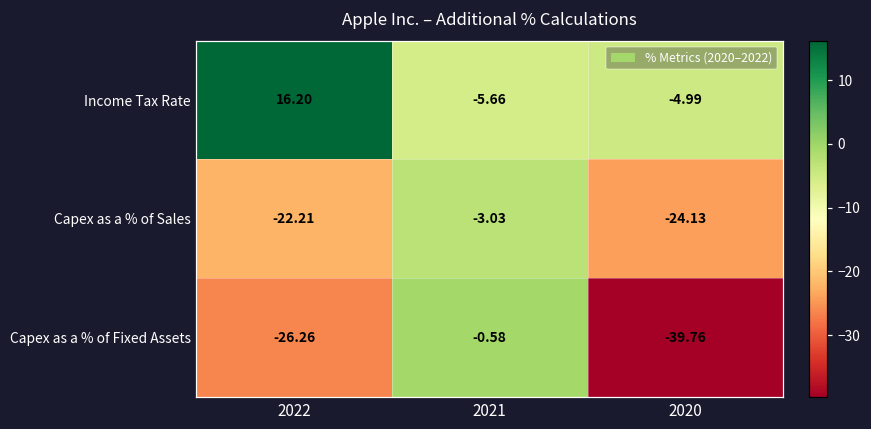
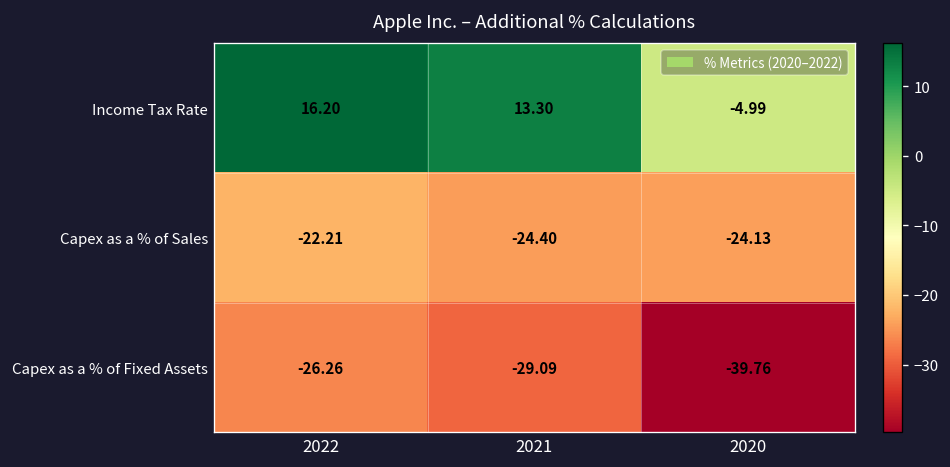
Income Tax Rate, 2021: -5.66 -> 13.30
Capex as a % of Sales, 2021: -3.03 -> -24.40
Capex as a % of Fixed Assets, 2021: -0.58 -> -29.09
